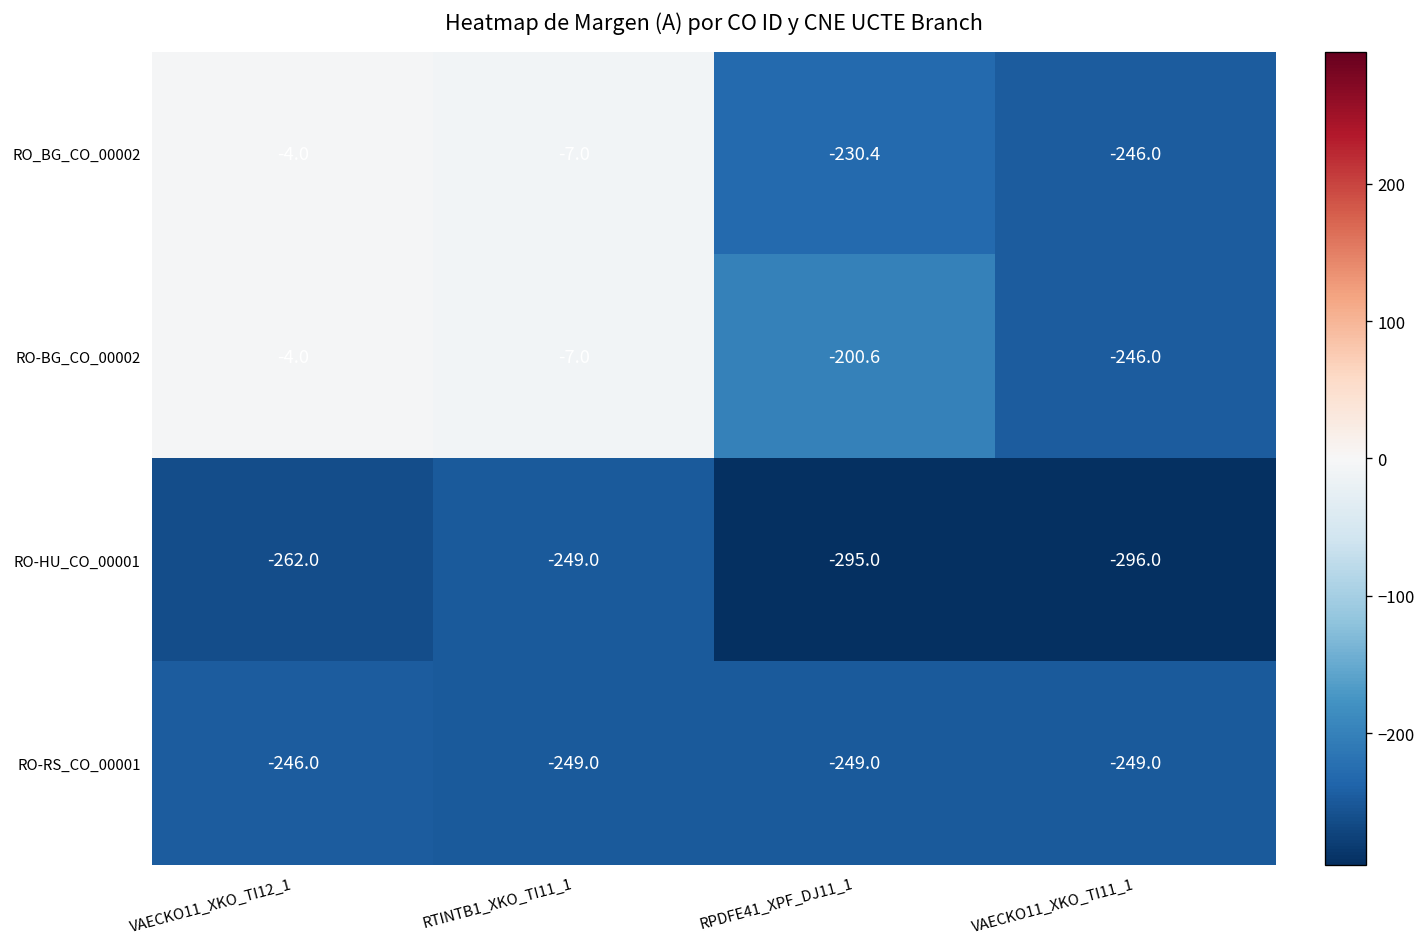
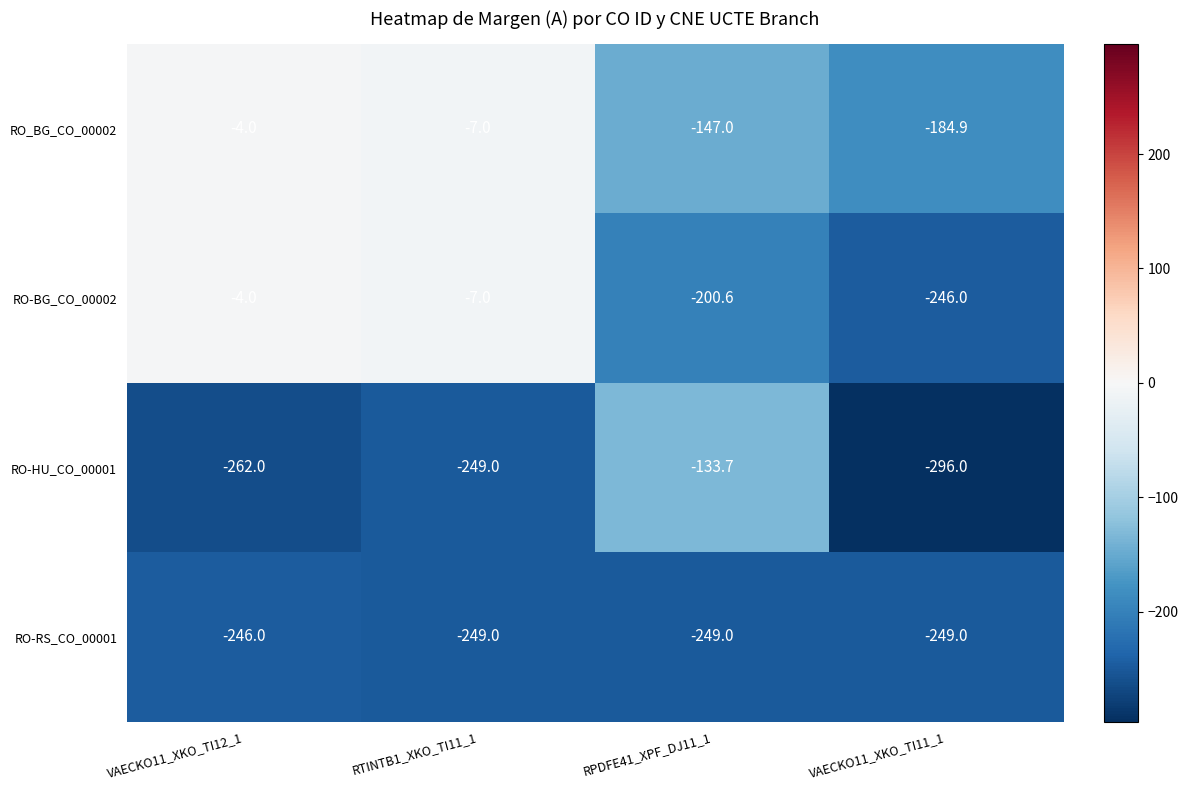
RO_BG_CO_00002, RPDFE41_XPF_DJ11_1: -230.4 -> -147.0
RO_BG_CO_00002, VAECKO11_XKO_TI11_1: -246.0 -> -184.9
RO-HU_CO_00001, RPDFE41_XPF_DJ11_1: -295.0 -> -133.7
